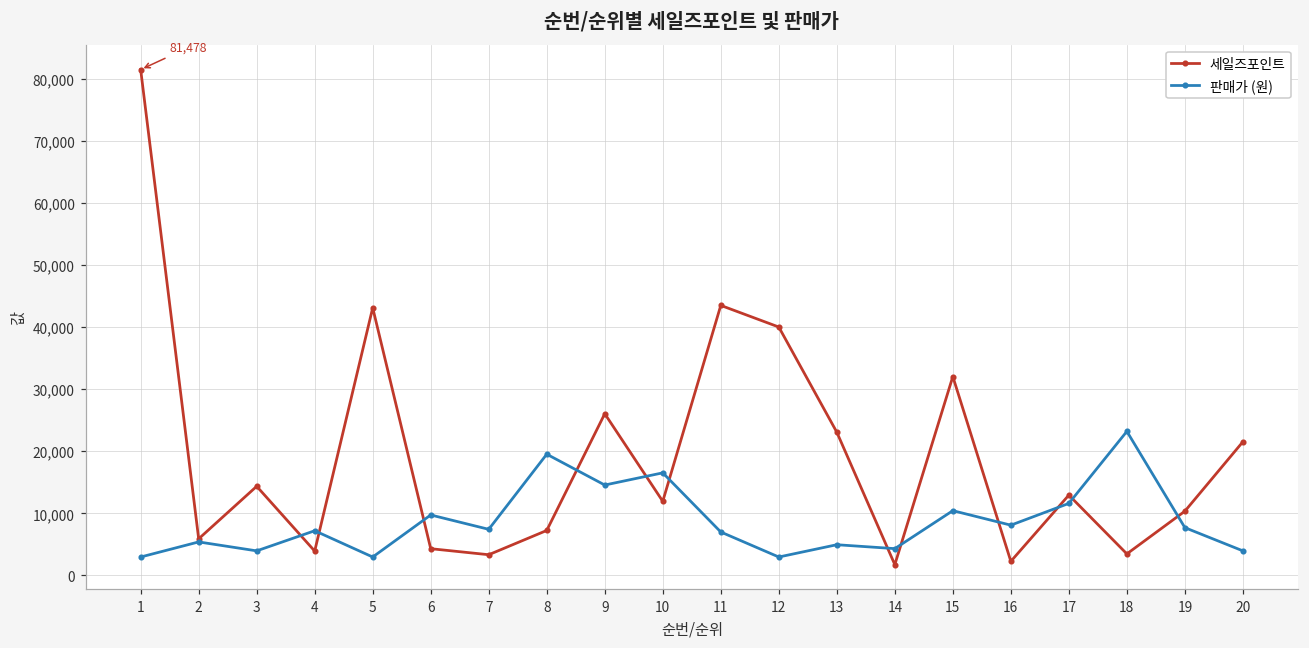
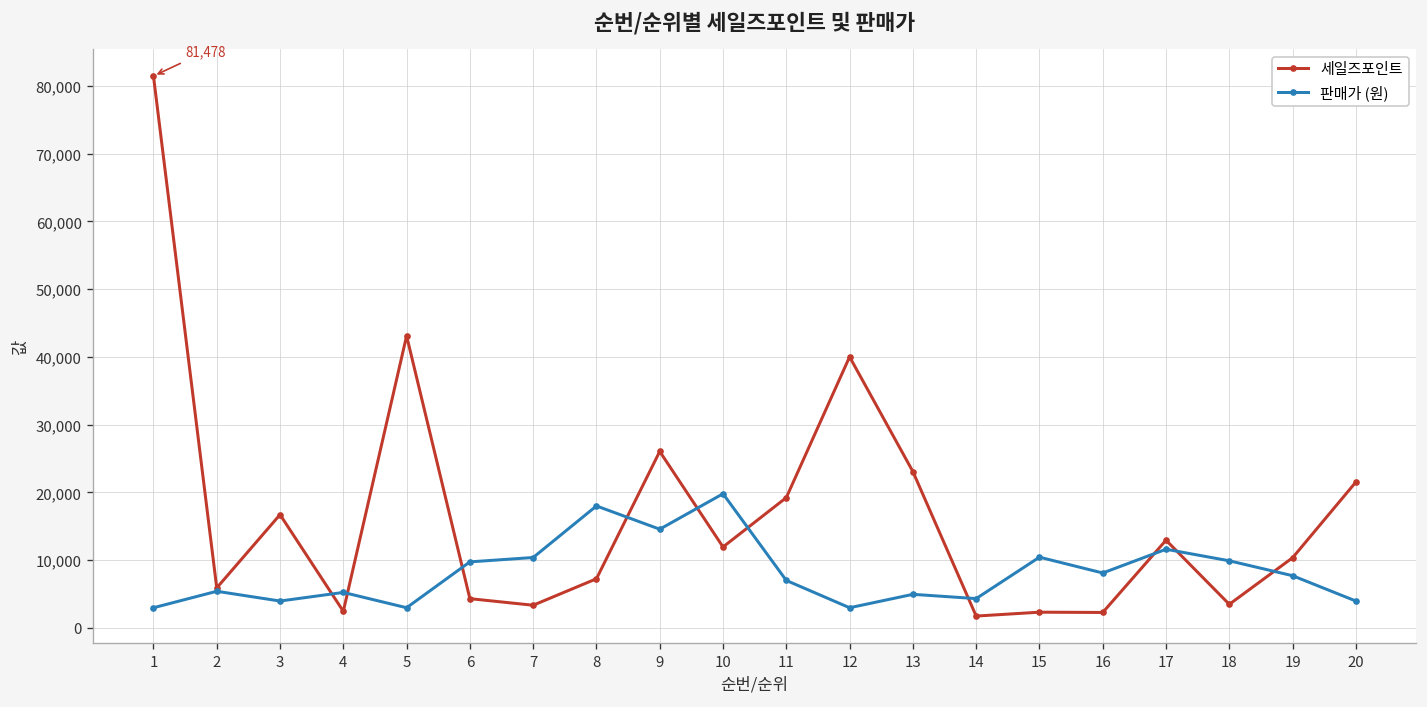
세일즈포인트, 3: 14,000 -> 17,000
세일즈포인트, 4: 4,000 -> 2,000
판매가 (원), 4: 7,000 -> 5,000
판매가 (원), 7: 7,000 -> 10,000
판매가 (원), 8: 20,000 -> 18,000
판매가 (원), 10: 17,000 -> 20,000
세일즈포인트, 11: 43,000 -> 19,000
세일즈포인트, 15: 32,000 -> 2,000
판매가 (원), 18: 23,000 -> 10,000
